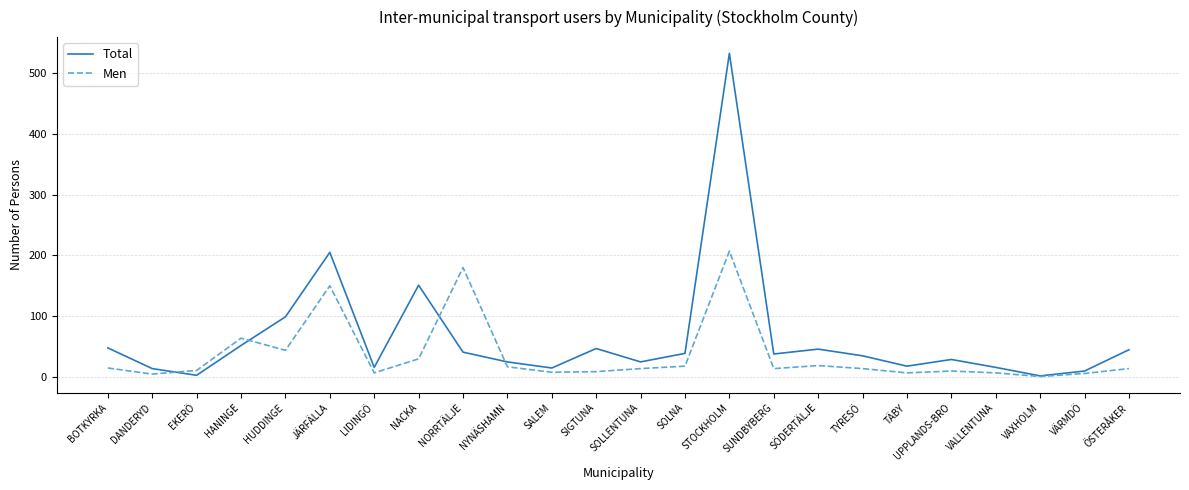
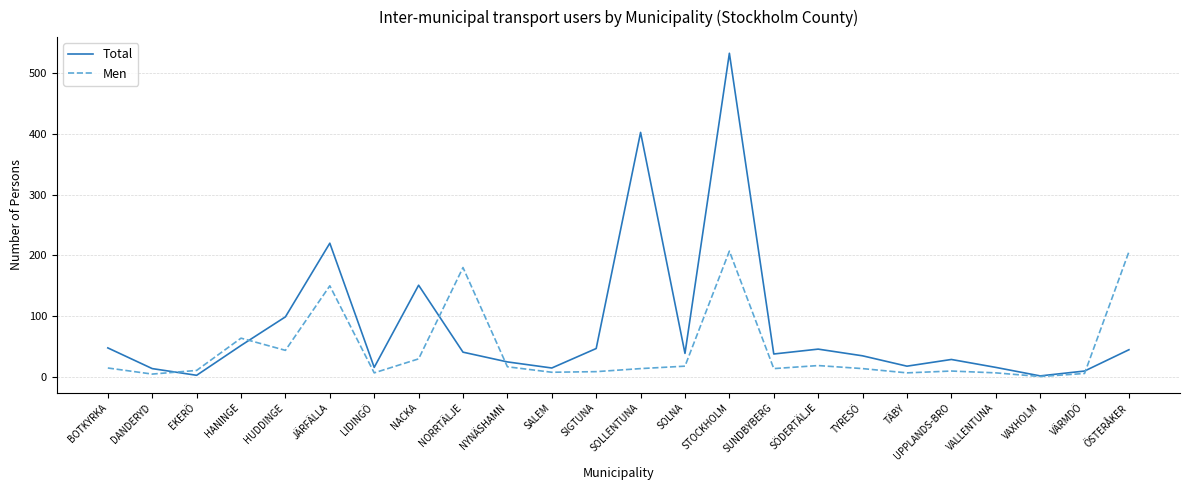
Total, JÄRFÄLLA: 210 -> 220
Total, SOLLENTUNA: 30 -> 400
Men, ÖSTERÅKER: 10 -> 210
